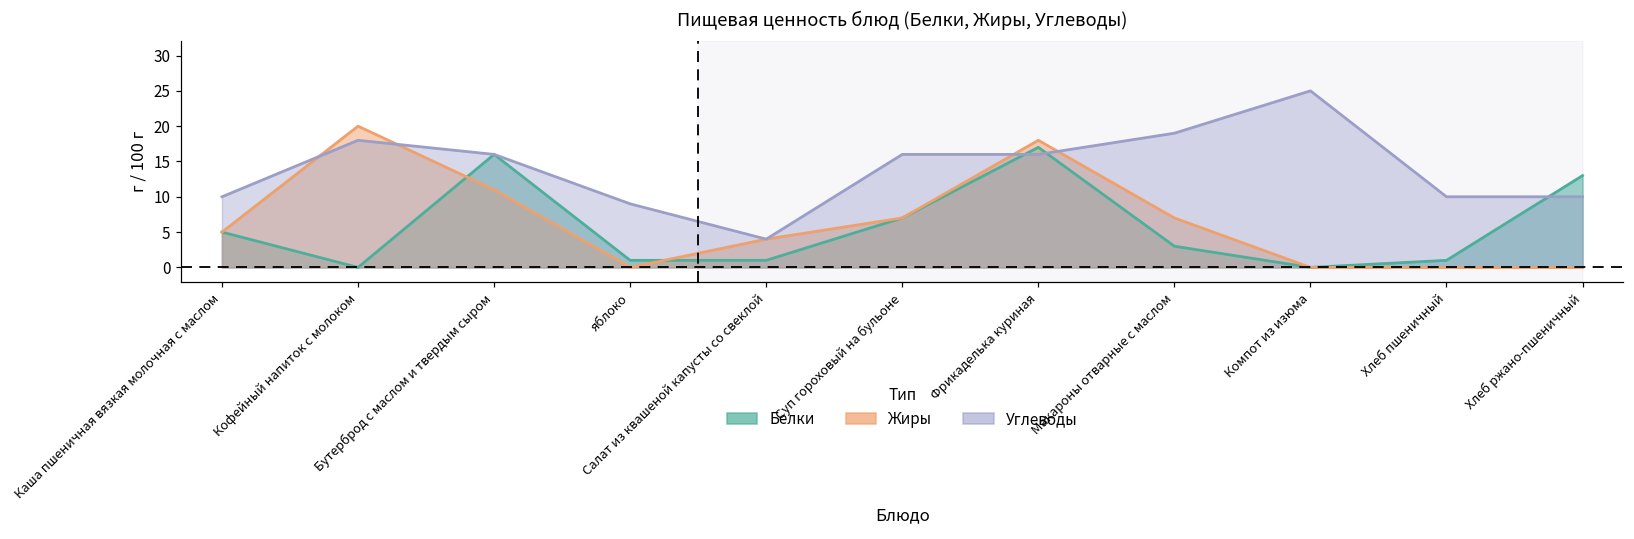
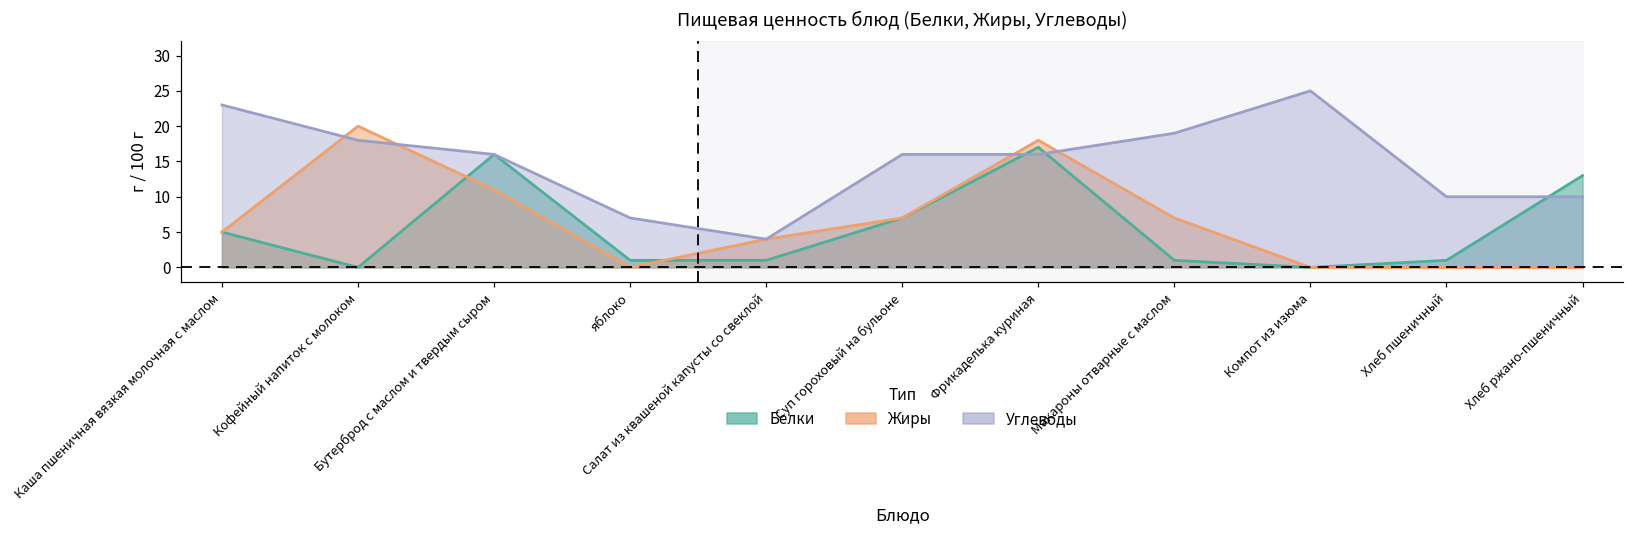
Углеводы, Каша пшеничная вязкая молочная с маслом: 10 -> 23
Углеводы, яблоко: 9 -> 7
Белки, Макароны отварные с маслом: 3 -> 1
